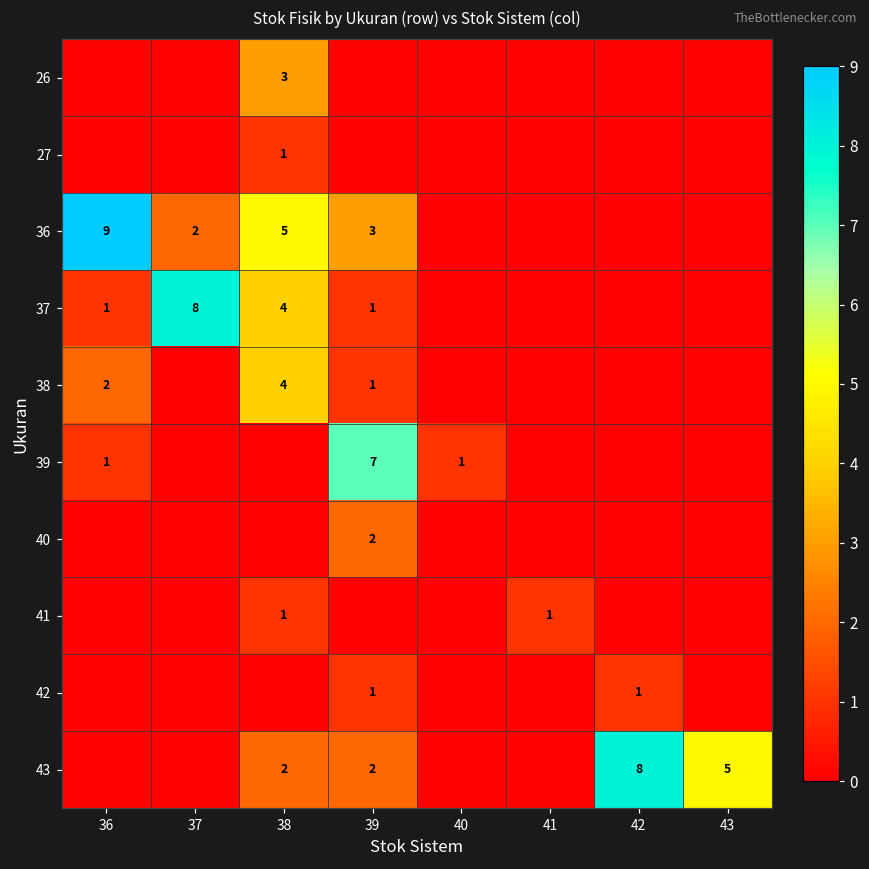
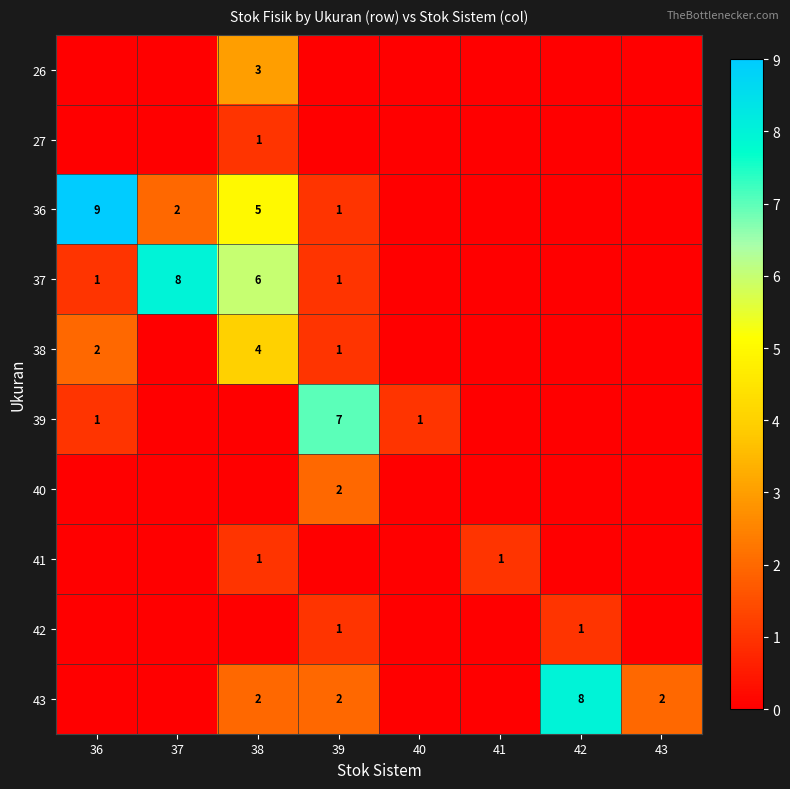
36, 39: 3 -> 1
37, 38: 4 -> 6
43, 43: 5 -> 2
